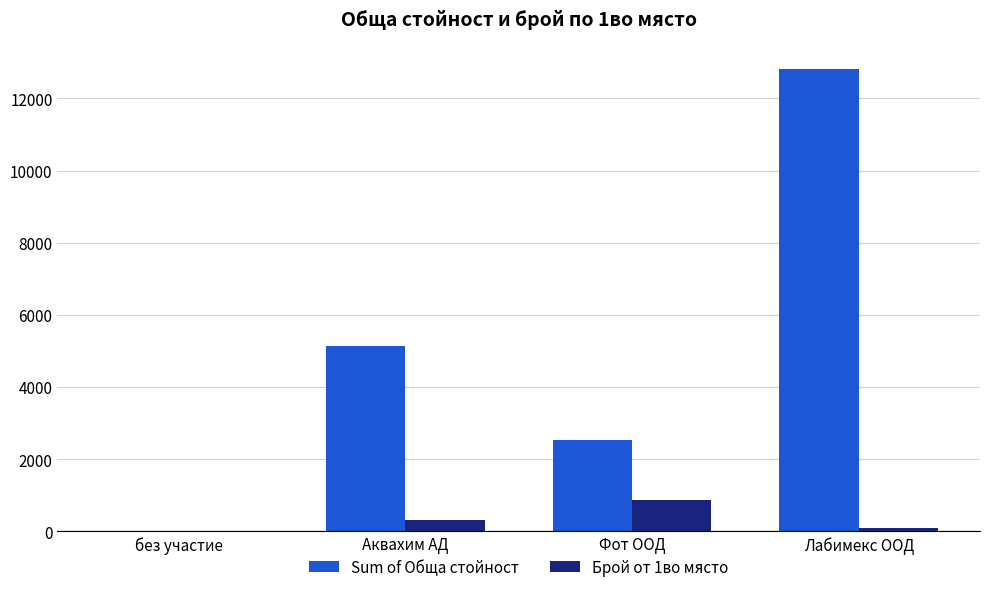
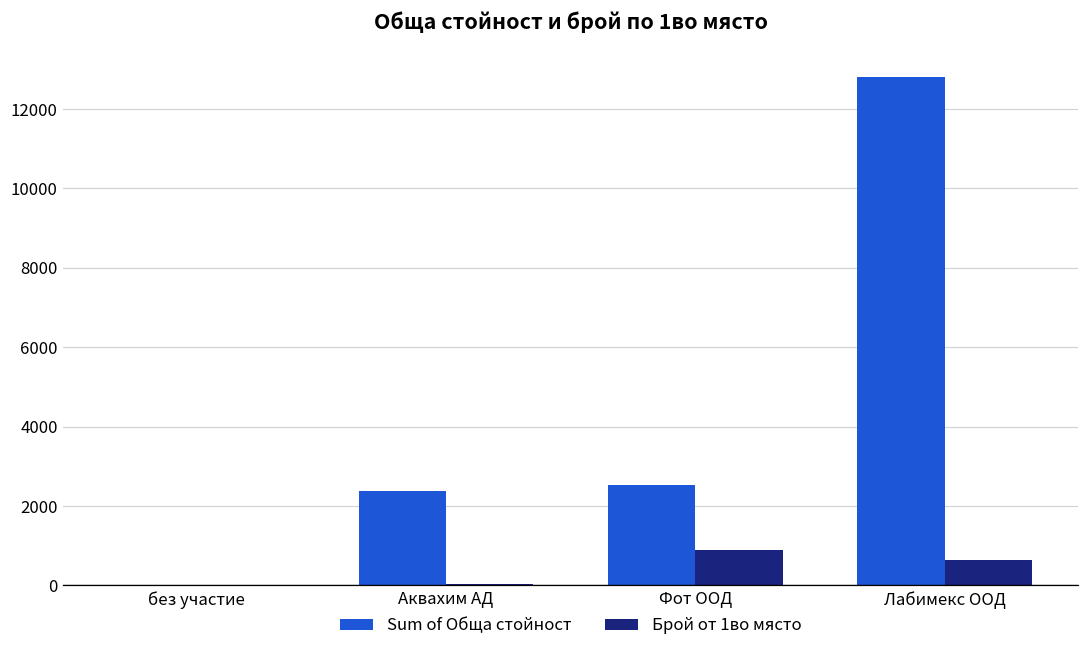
Sum of Обща стойност, Аквахим АД: 5100 -> 2400
Брой от 1во място, Аквахим АД: 300 -> 0
Брой от 1во място, Лабимекс ООД: 100 -> 600
